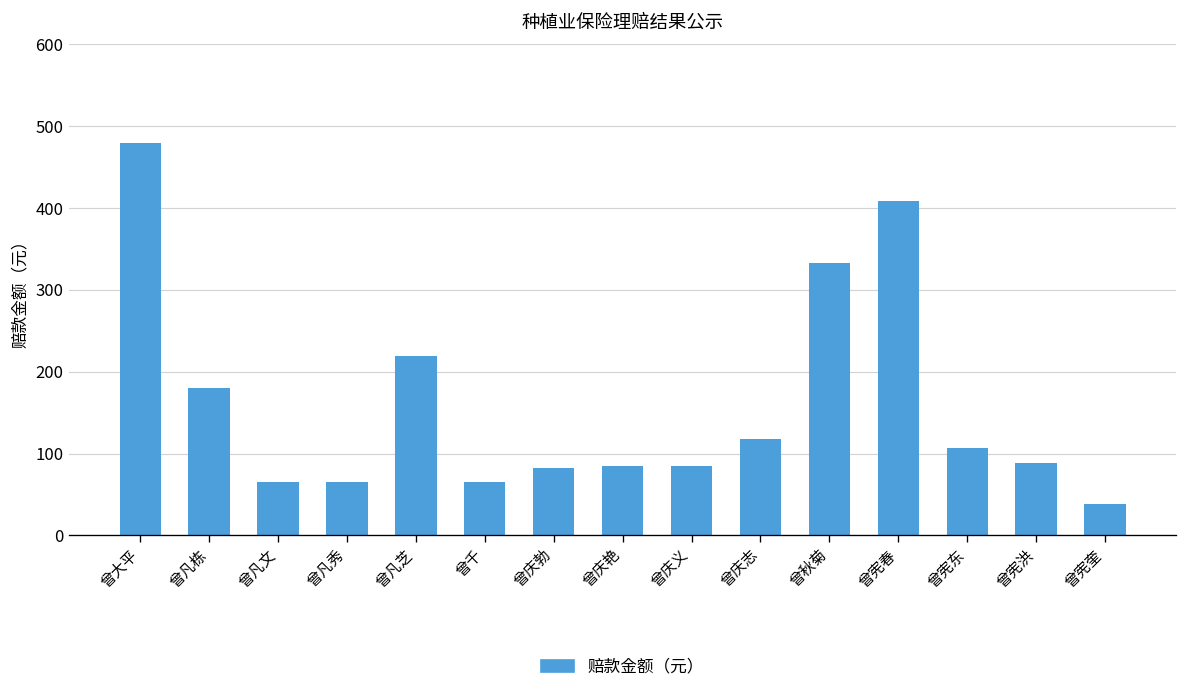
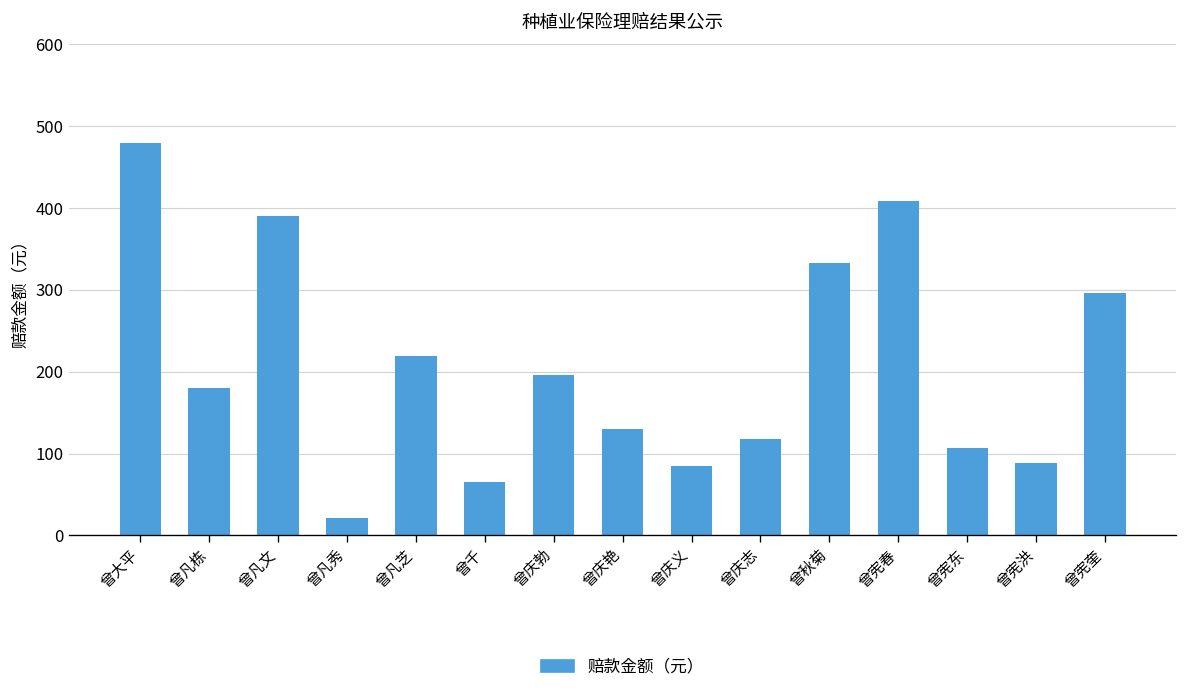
曾凡文: 70 -> 390
曾凡秀: 70 -> 20
曾庆勃: 80 -> 200
曾庆艳: 90 -> 130
曾宪奎: 40 -> 300
